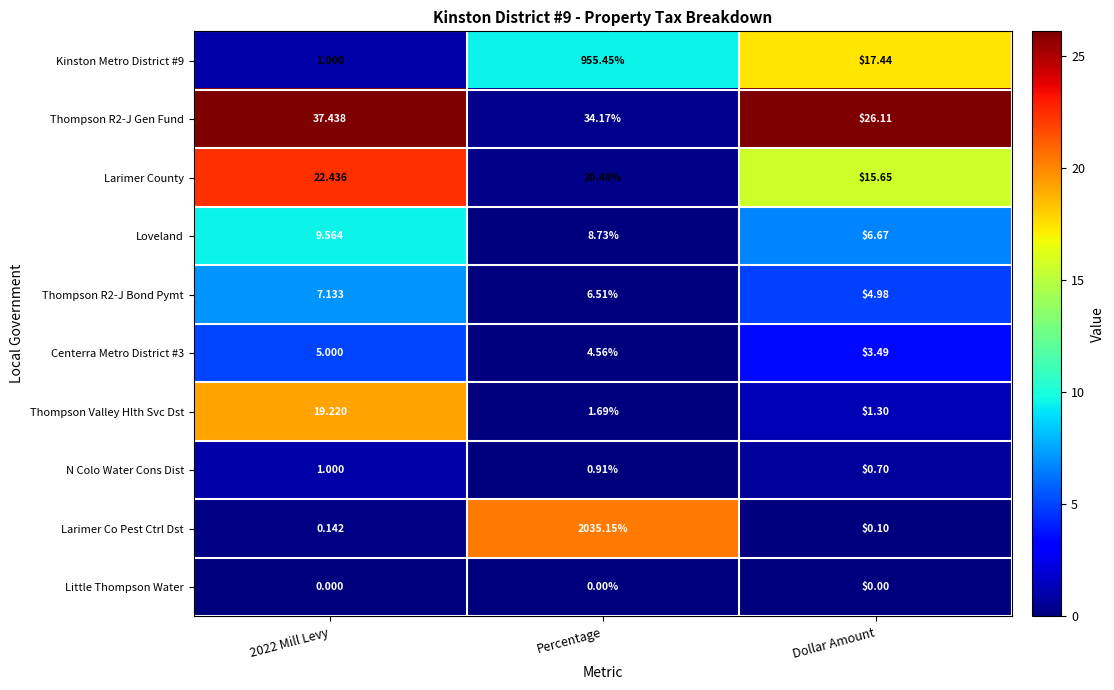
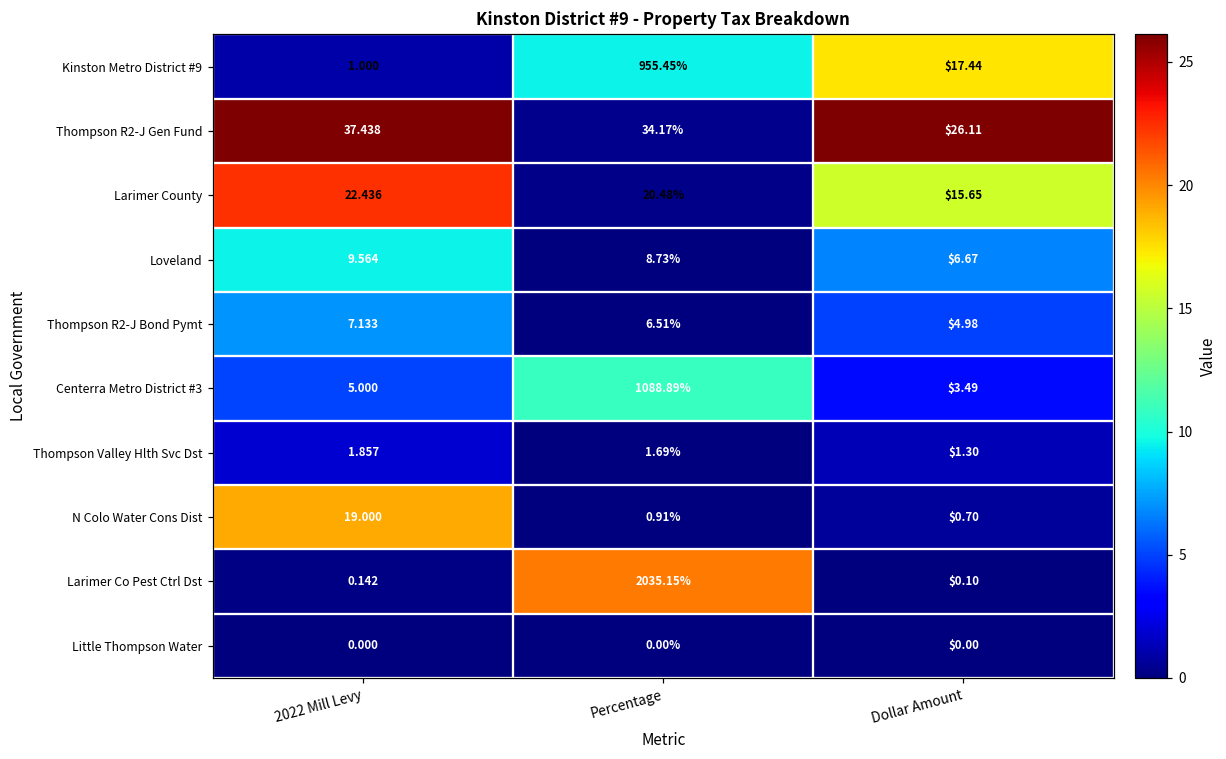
Centerra Metro District #3, Percentage: 4.56% -> 1088.89%
Thompson Valley Hlth Svc Dst, 2022 Mill Levy: 19.220 -> 1.857
N Colo Water Cons Dist, 2022 Mill Levy: 1.000 -> 19.000
